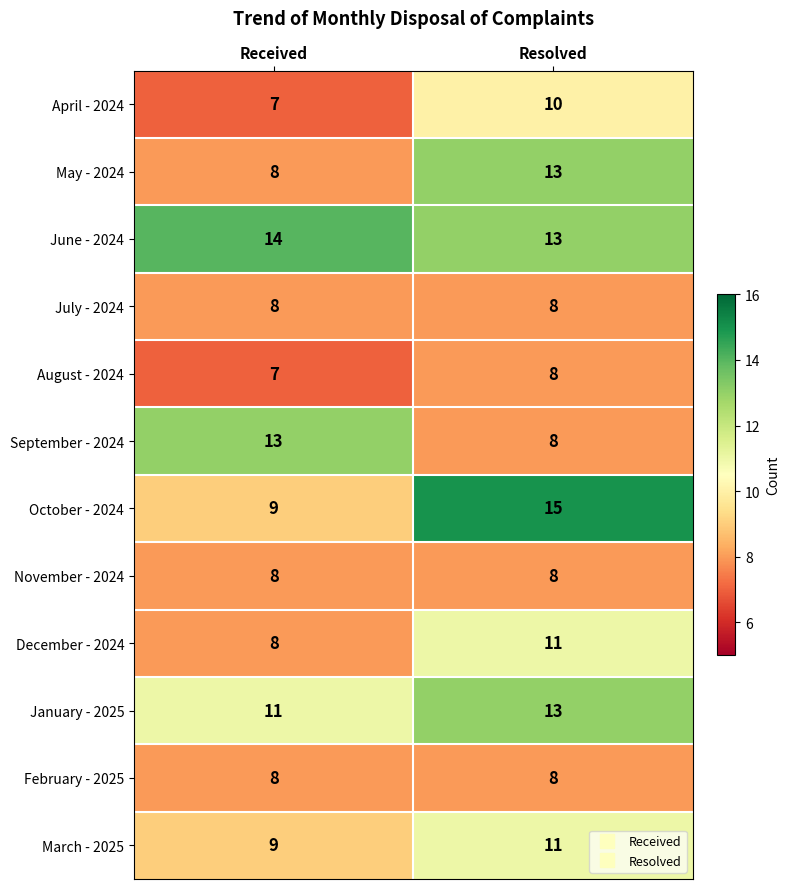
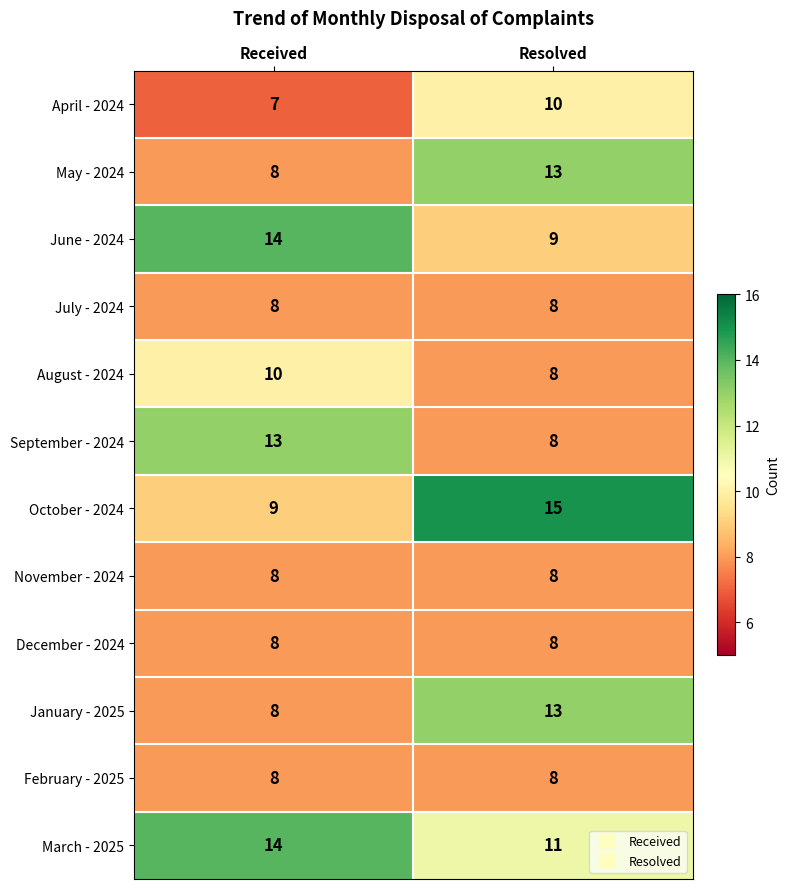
June - 2024, Resolved: 13 -> 9
August - 2024, Received: 7 -> 10
December - 2024, Resolved: 11 -> 8
January - 2025, Received: 11 -> 8
March - 2025, Received: 9 -> 14
